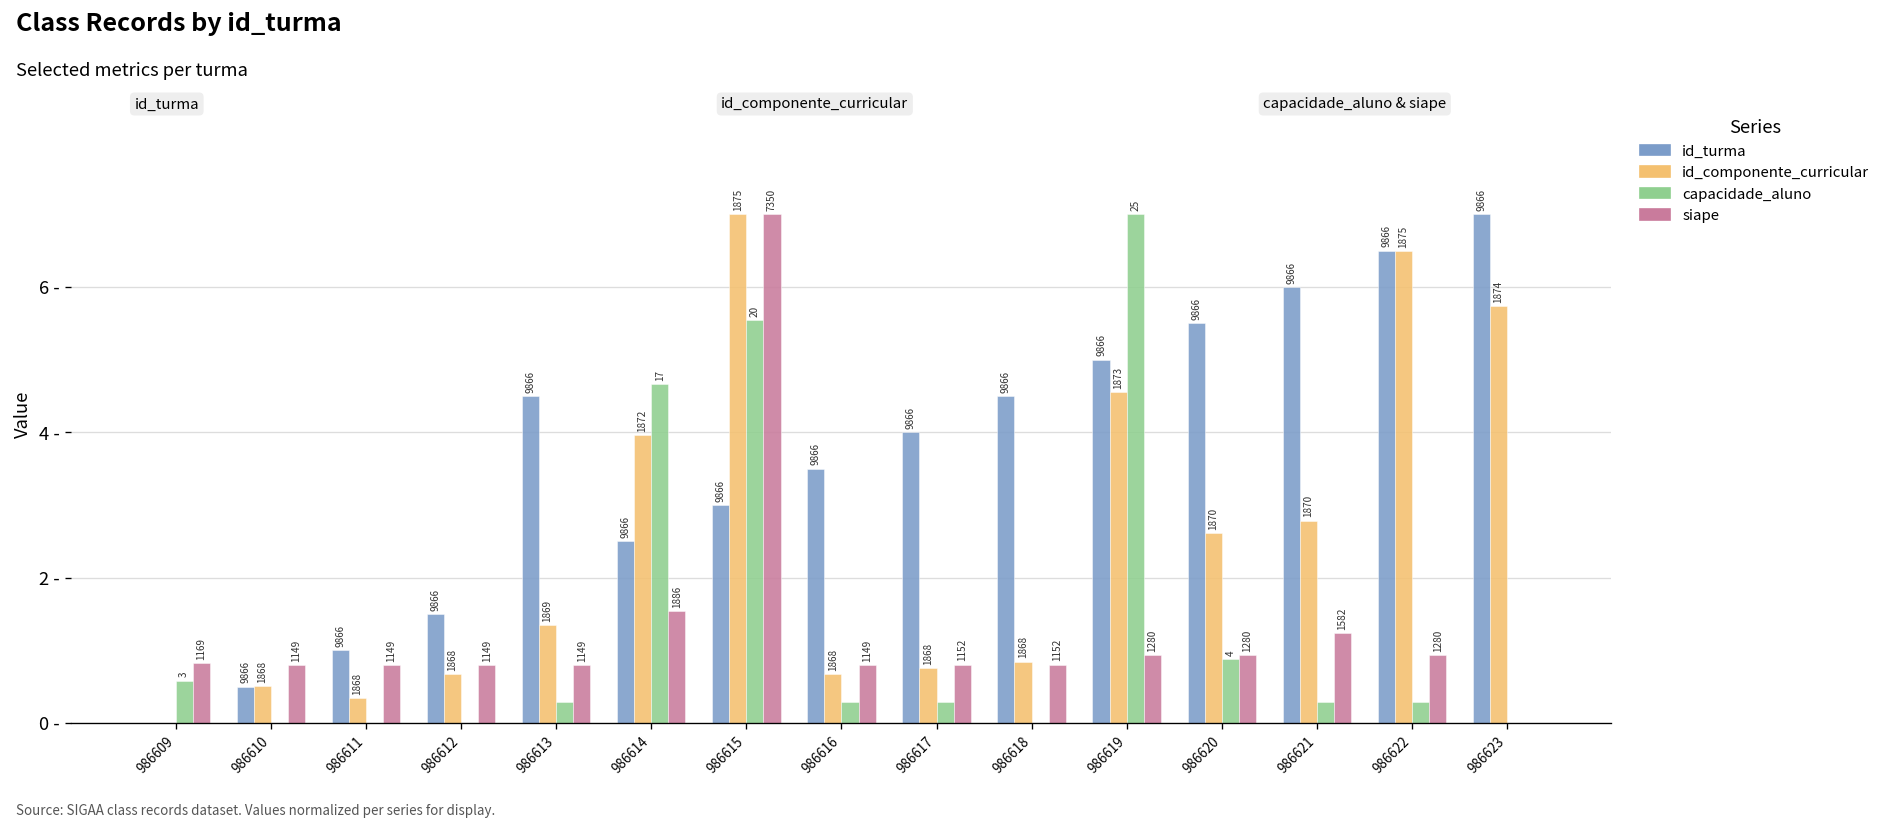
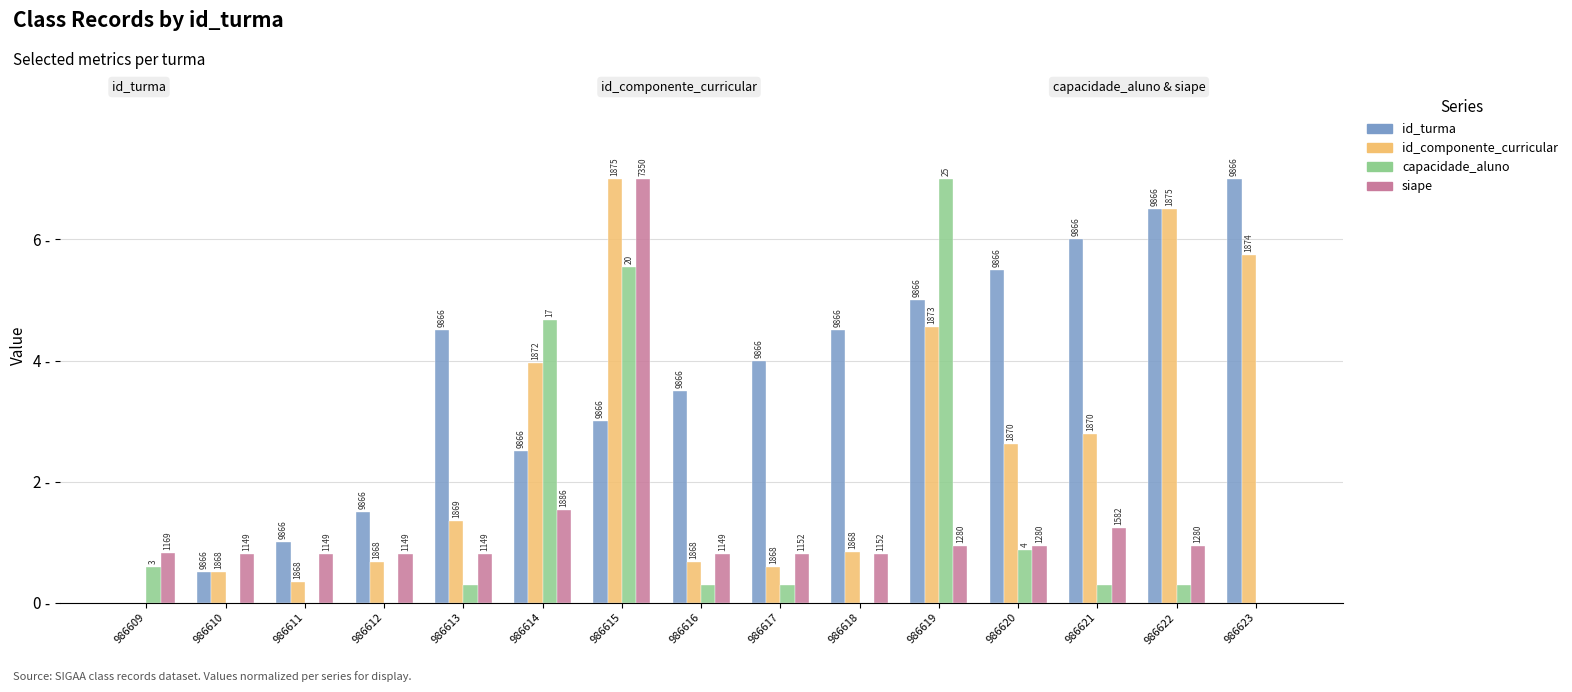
id_componente_curricular, 986617: 0.8 - -> 0.6 -
